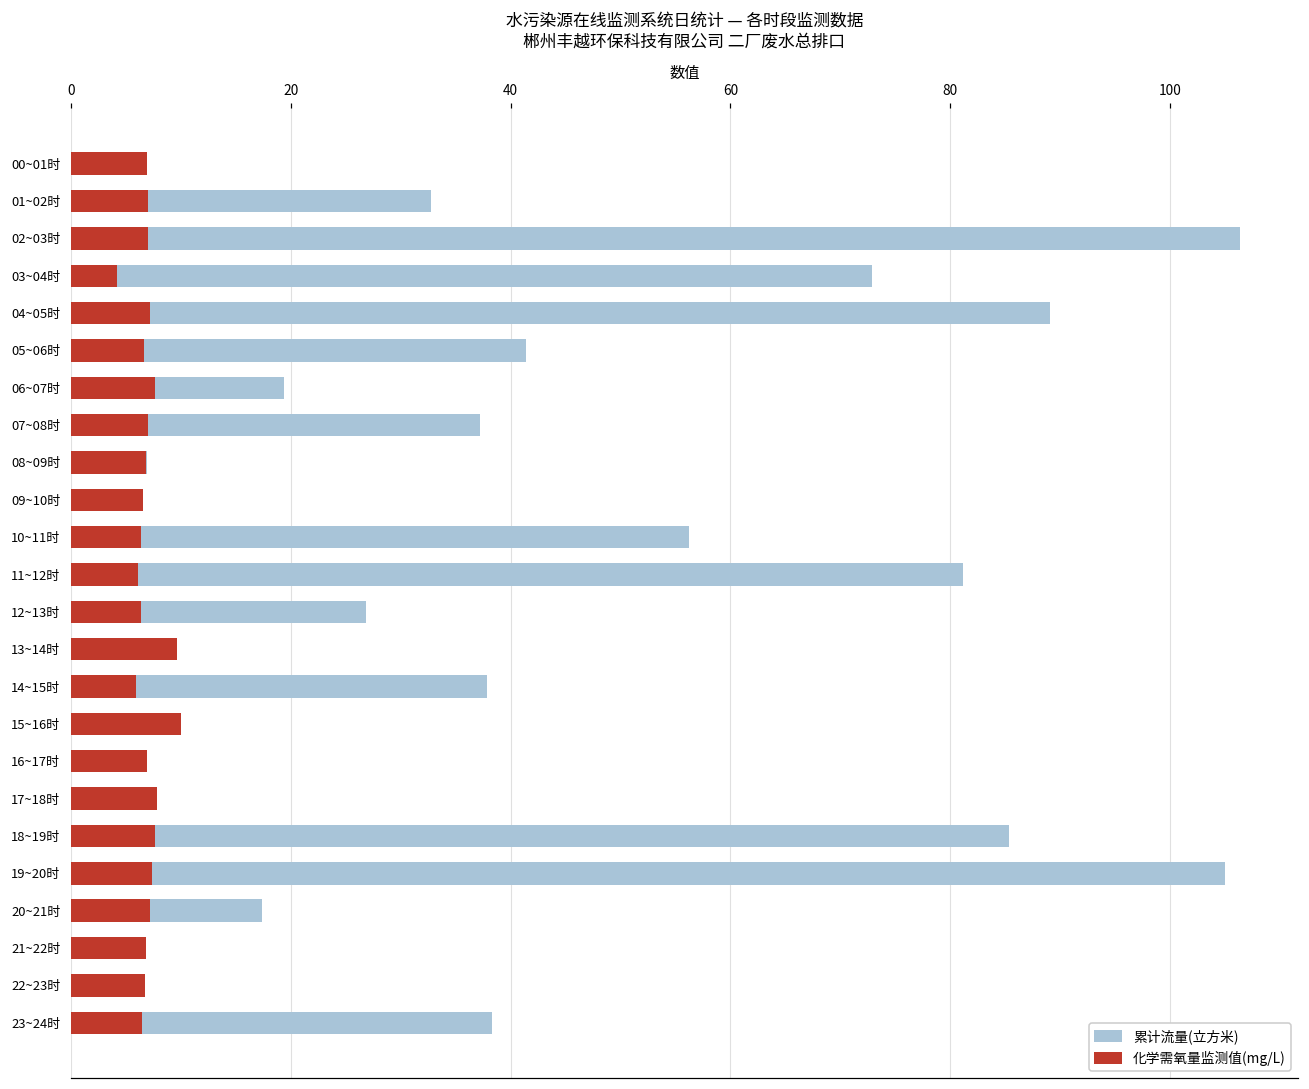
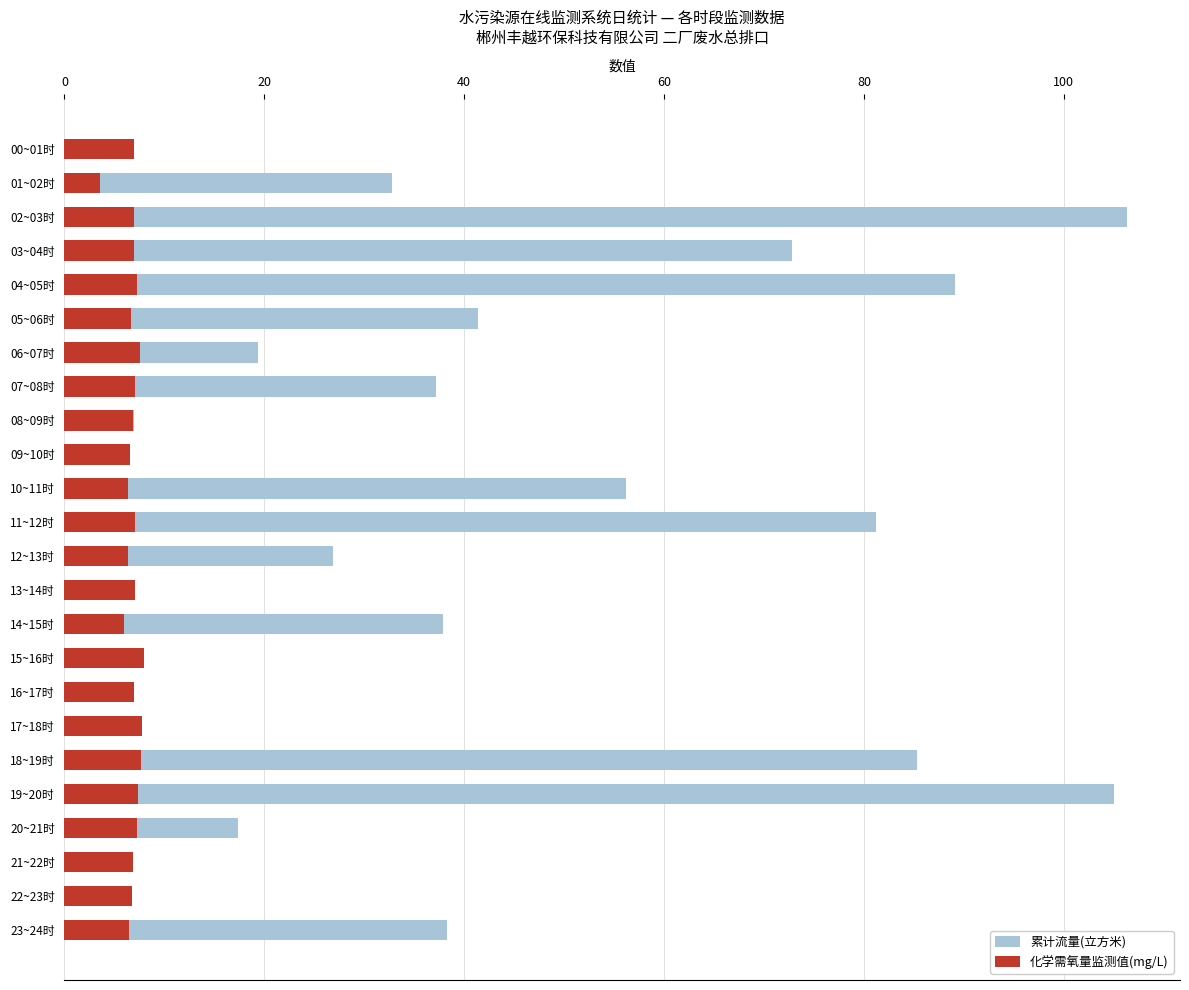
化学需氧量监测值(mg/L), 01~02时: 7 -> 4
化学需氧量监测值(mg/L), 03~04时: 4 -> 7
化学需氧量监测值(mg/L), 11~12时: 6 -> 7
化学需氧量监测值(mg/L), 13~14时: 10 -> 7
化学需氧量监测值(mg/L), 15~16时: 10 -> 8
